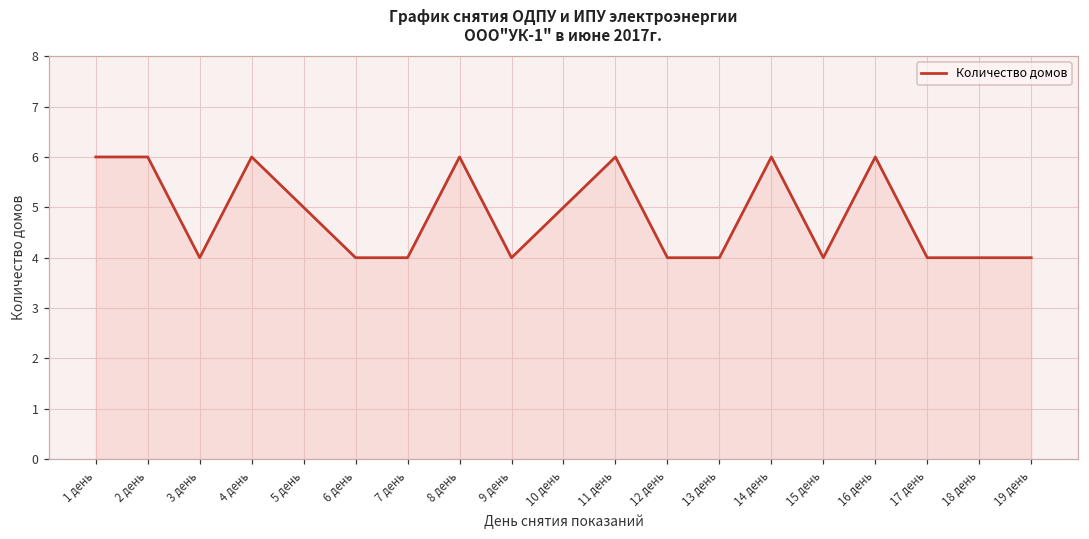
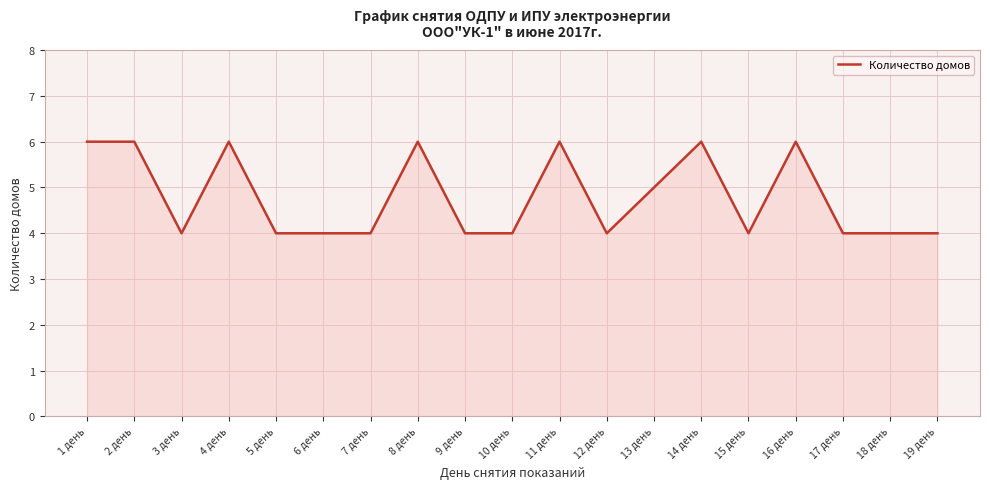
5 день: 5 -> 4
10 день: 5 -> 4
13 день: 4 -> 5
